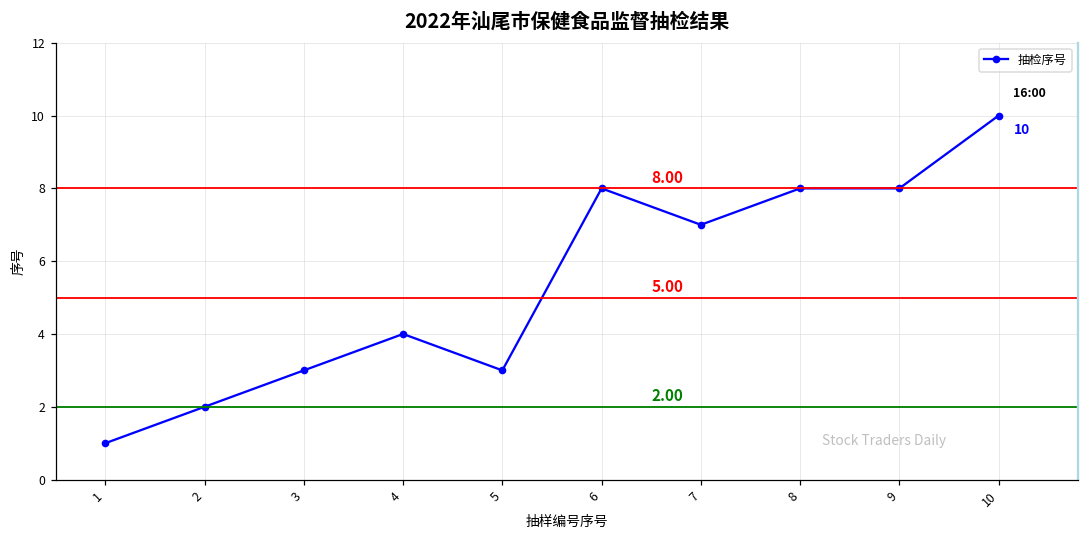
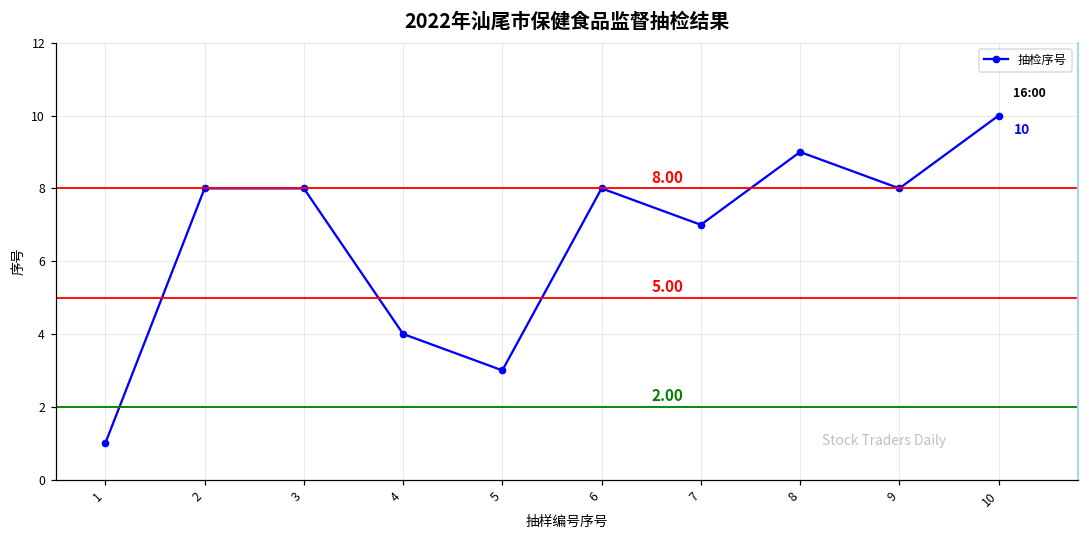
2: 2 -> 8
3: 3 -> 8
8: 8 -> 9
